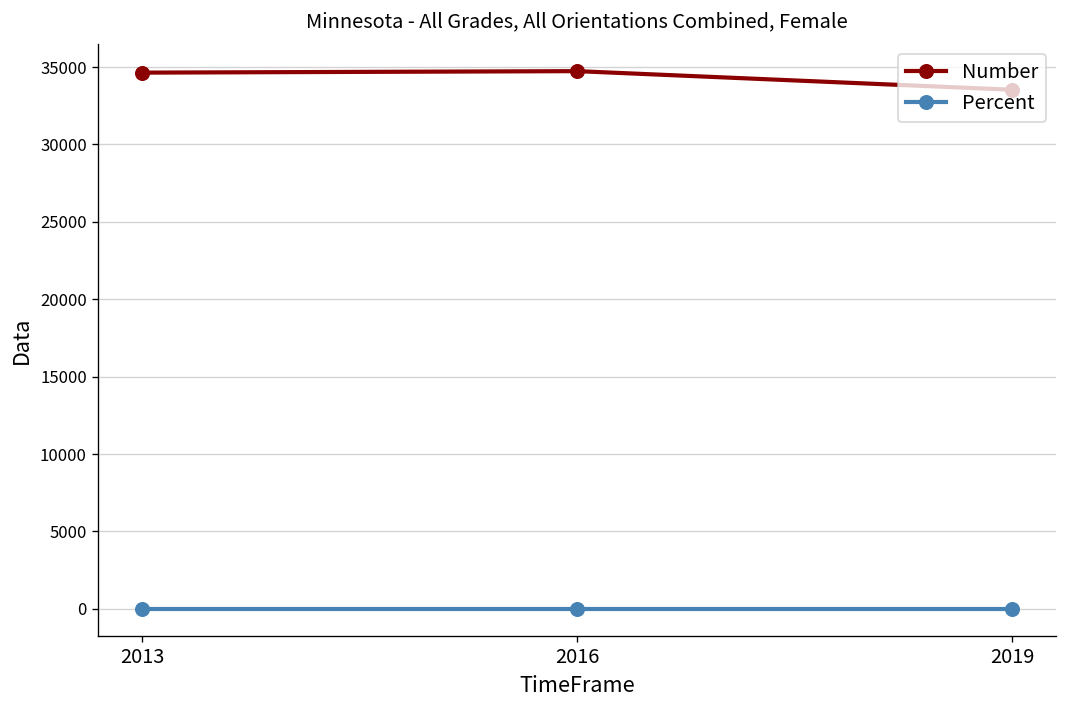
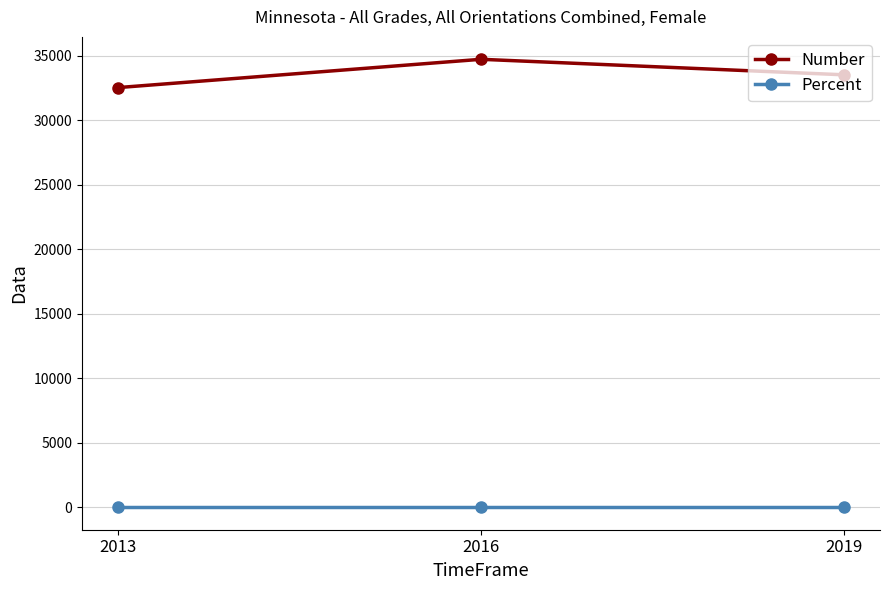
Number, 2013: 34600 -> 32500
